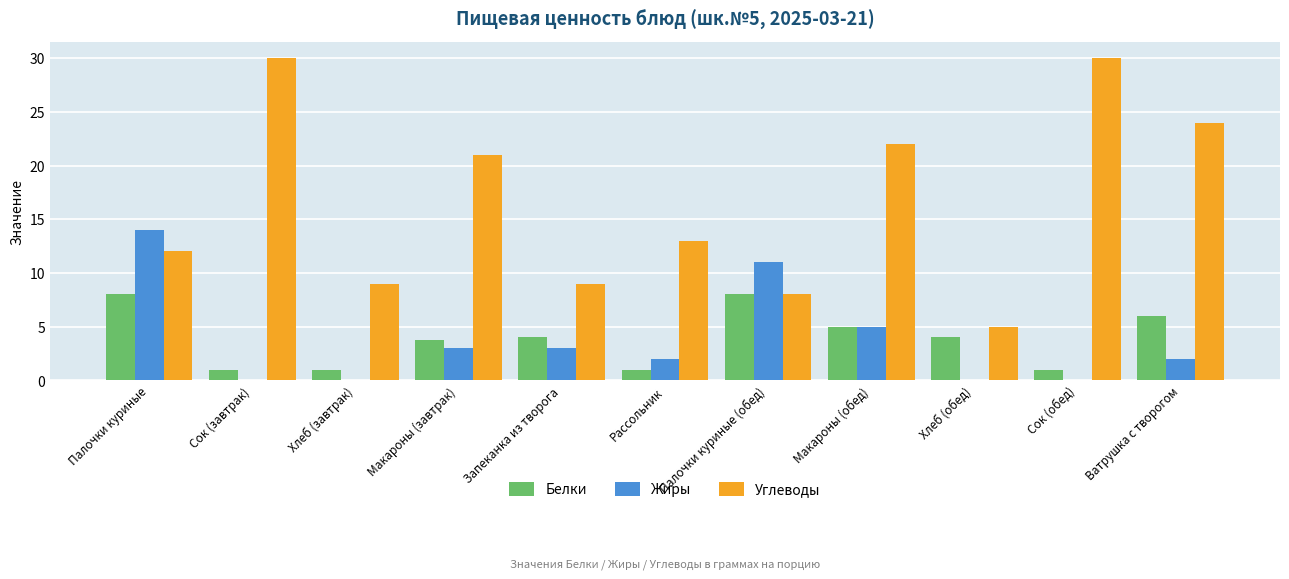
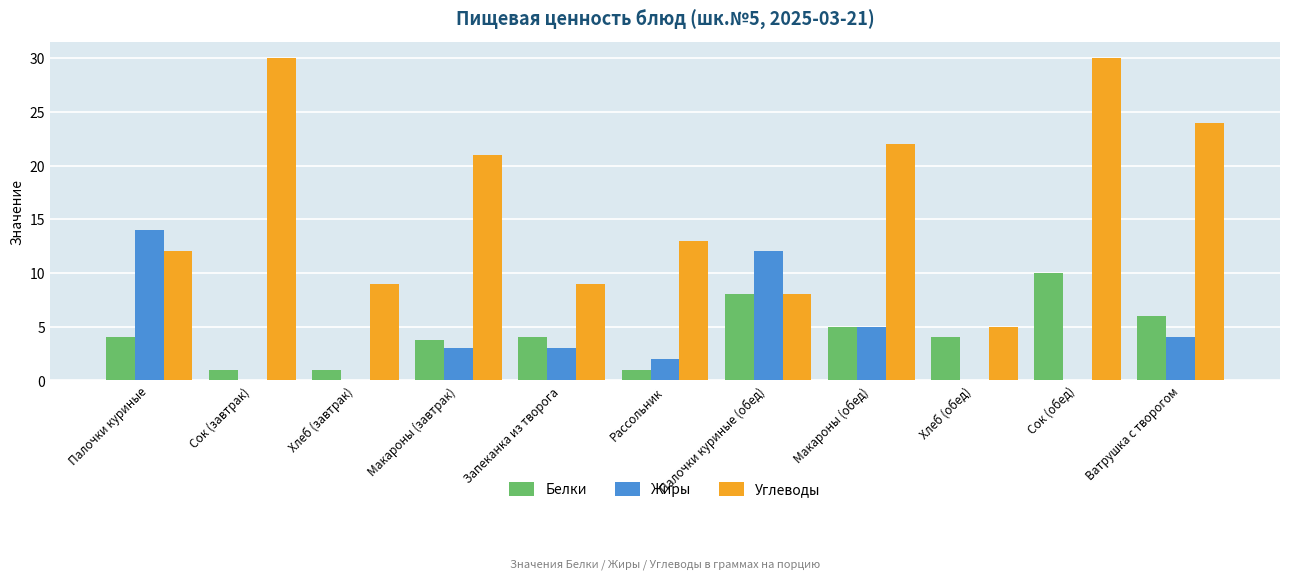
Белки, Палочки куриные: 8 -> 4
Жиры, Палочки куриные (обед): 11 -> 12
Белки, Сок (обед): 1 -> 10
Жиры, Ватрушка с творогом: 2 -> 4
